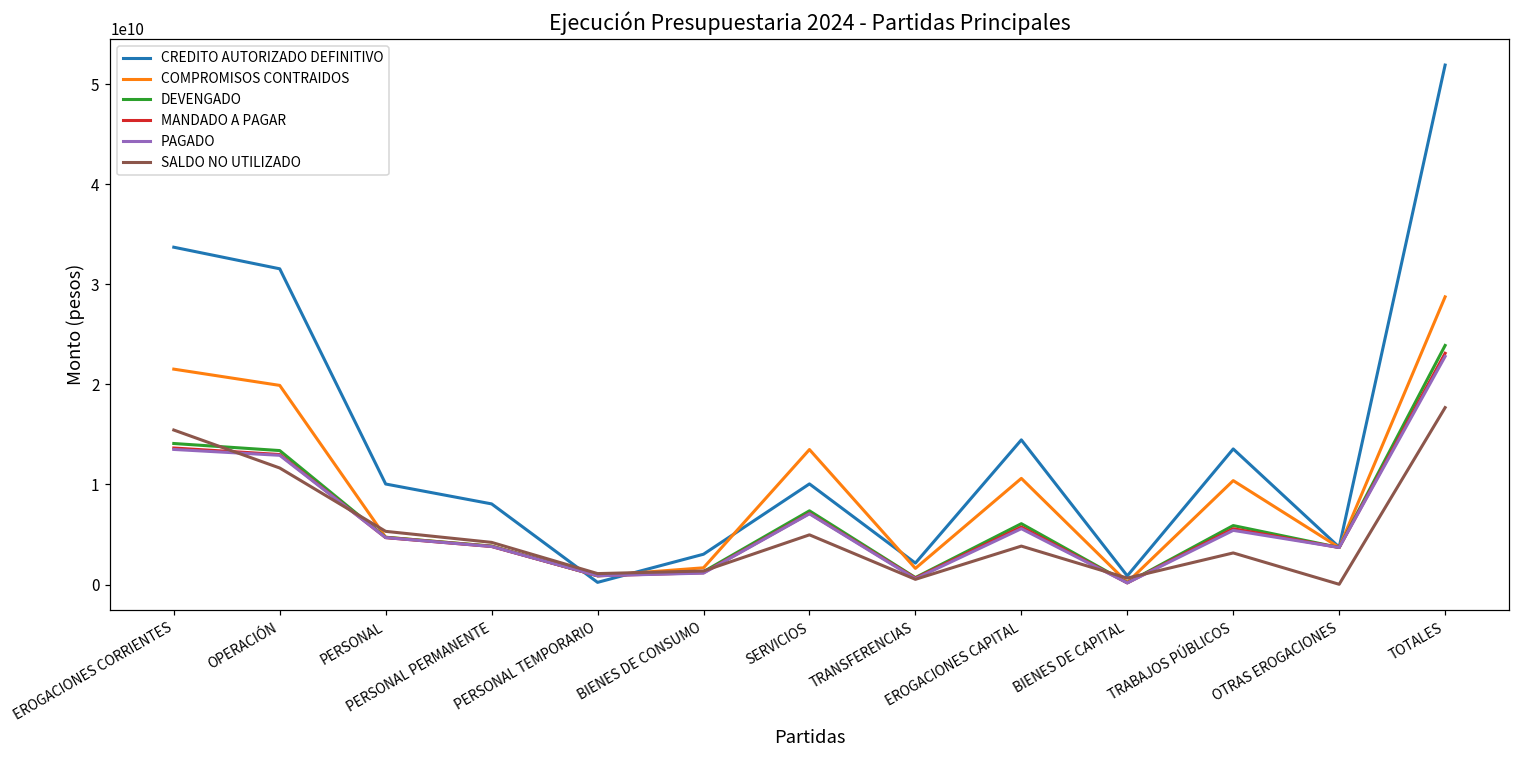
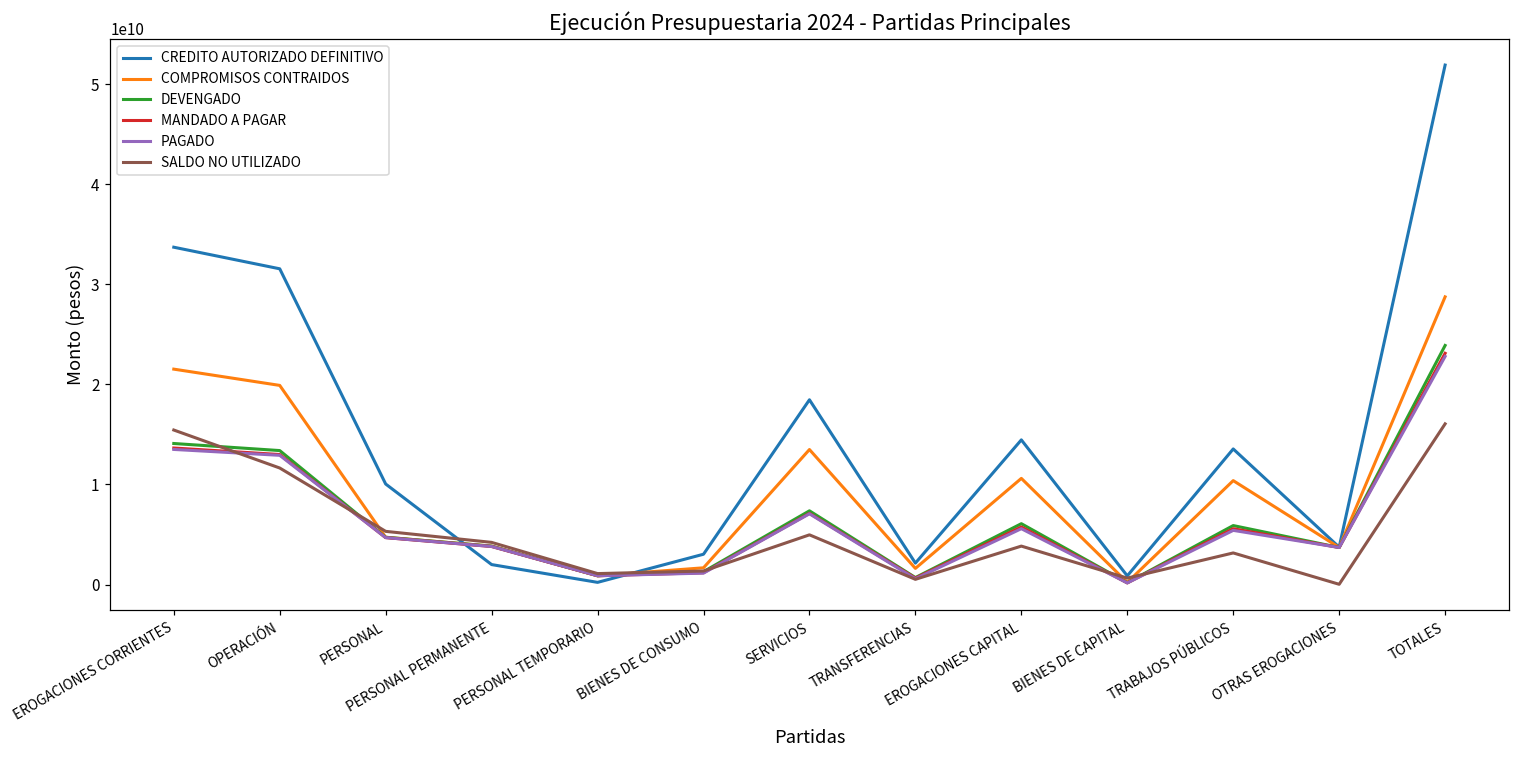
CREDITO AUTORIZADO DEFINITIVO, PERSONAL PERMANENTE: 8000000000 -> 2000000000
CREDITO AUTORIZADO DEFINITIVO, SERVICIOS: 10000000000 -> 18000000000
SALDO NO UTILIZADO, TOTALES: 18000000000 -> 16000000000
